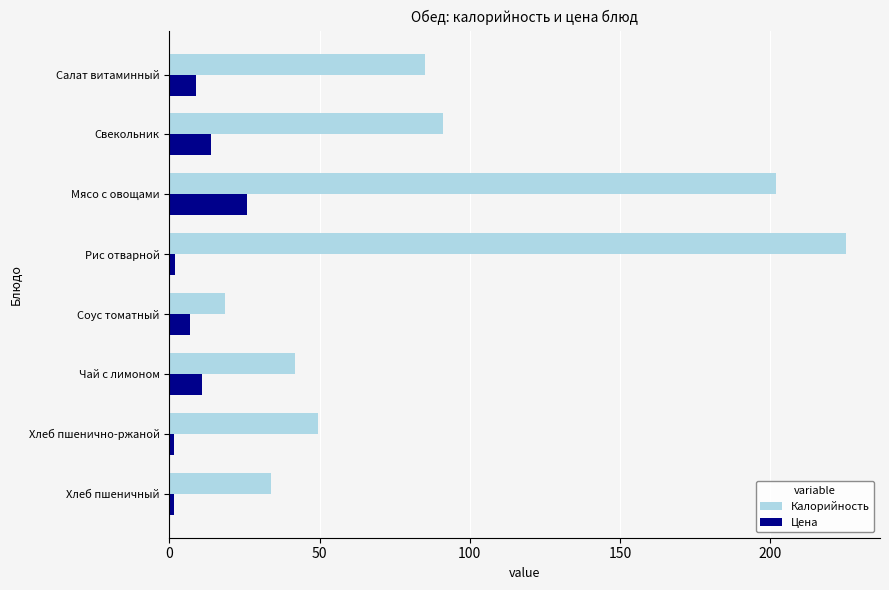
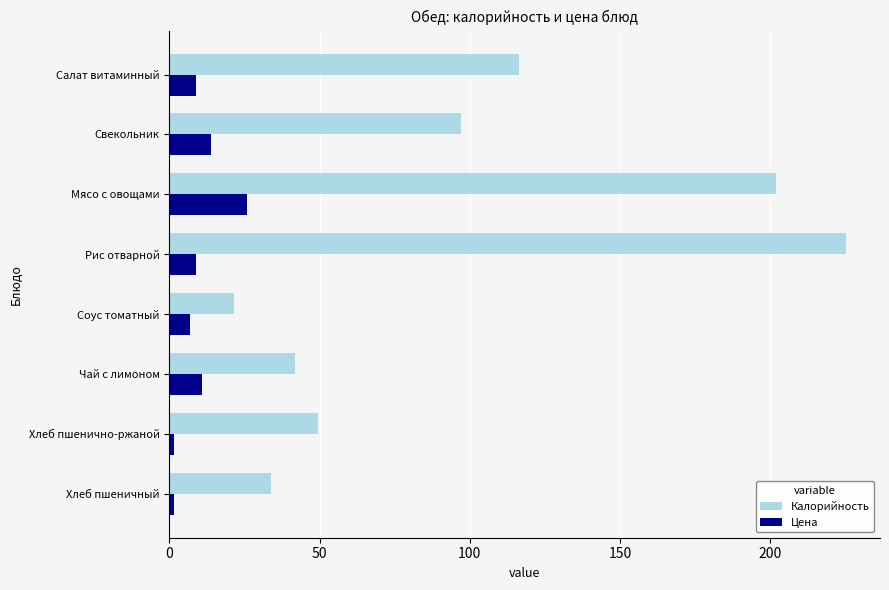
Калорийность, Салат витаминный: 85 -> 116
Калорийность, Свекольник: 91 -> 97
Цена, Рис отварной: 2 -> 9
Калорийность, Соус томатный: 19 -> 22
